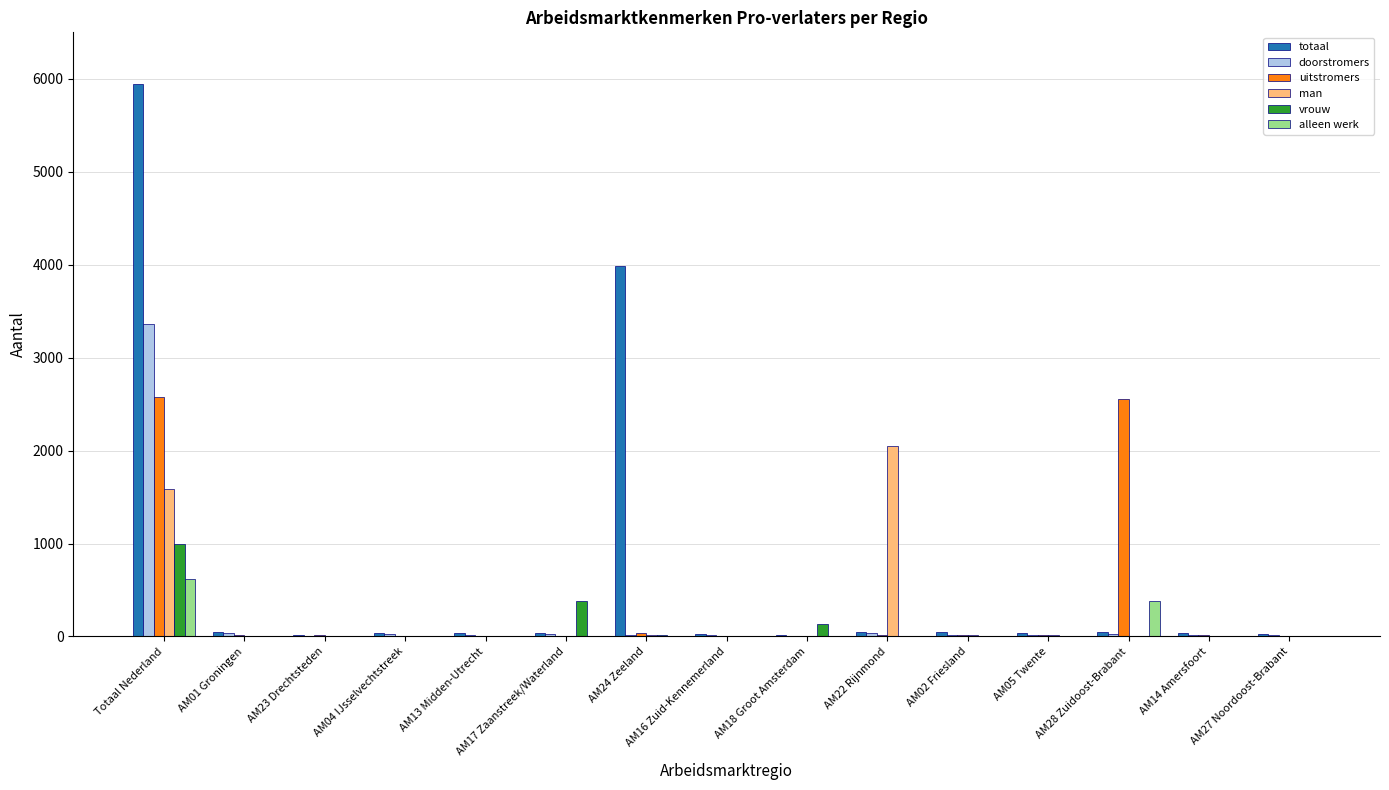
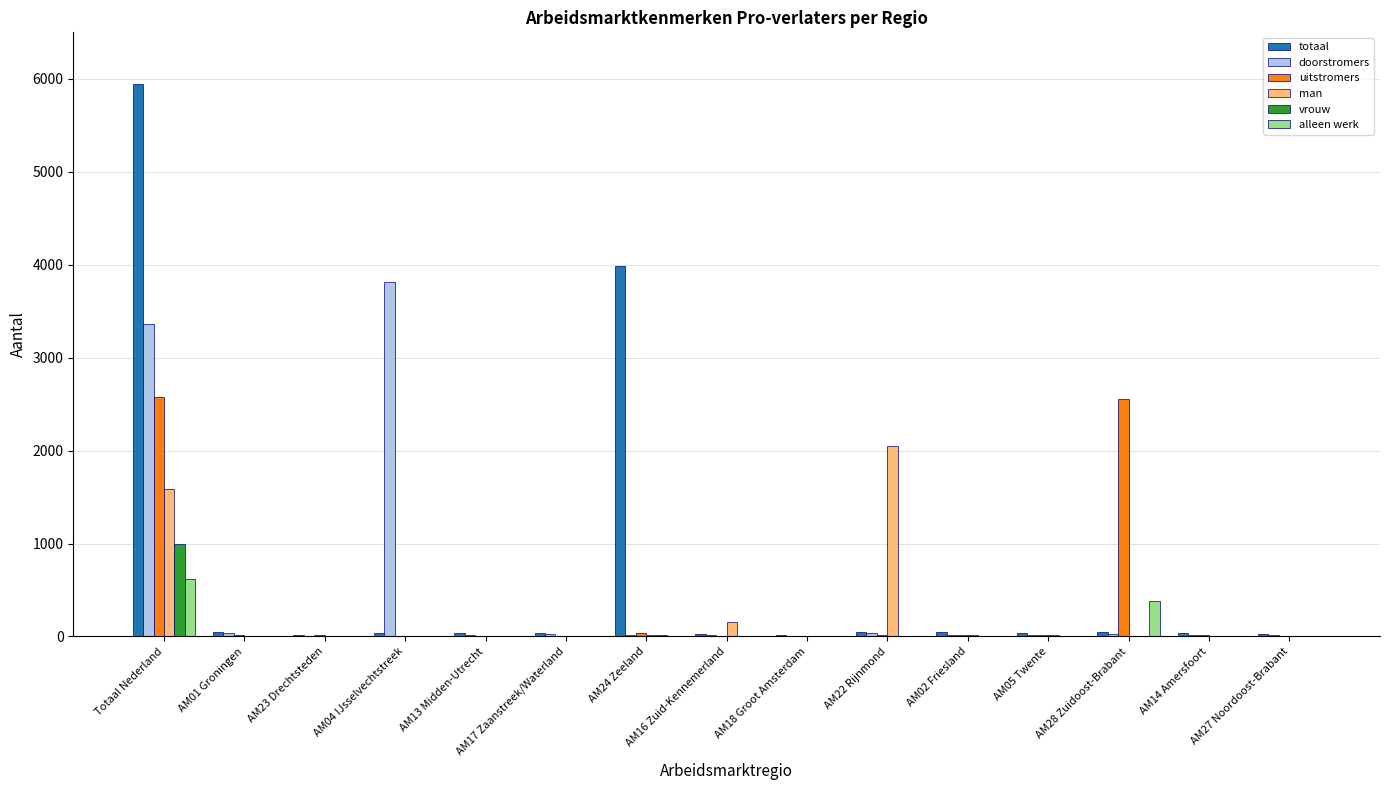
doorstromers, AM04 IJsselvechtstreek: 0 -> 3800
vrouw, AM17 Zaanstreek/Waterland: 400 -> 0
man, AM16 Zuid-Kennemerland: 0 -> 200
vrouw, AM18 Groot Amsterdam: 100 -> 0
